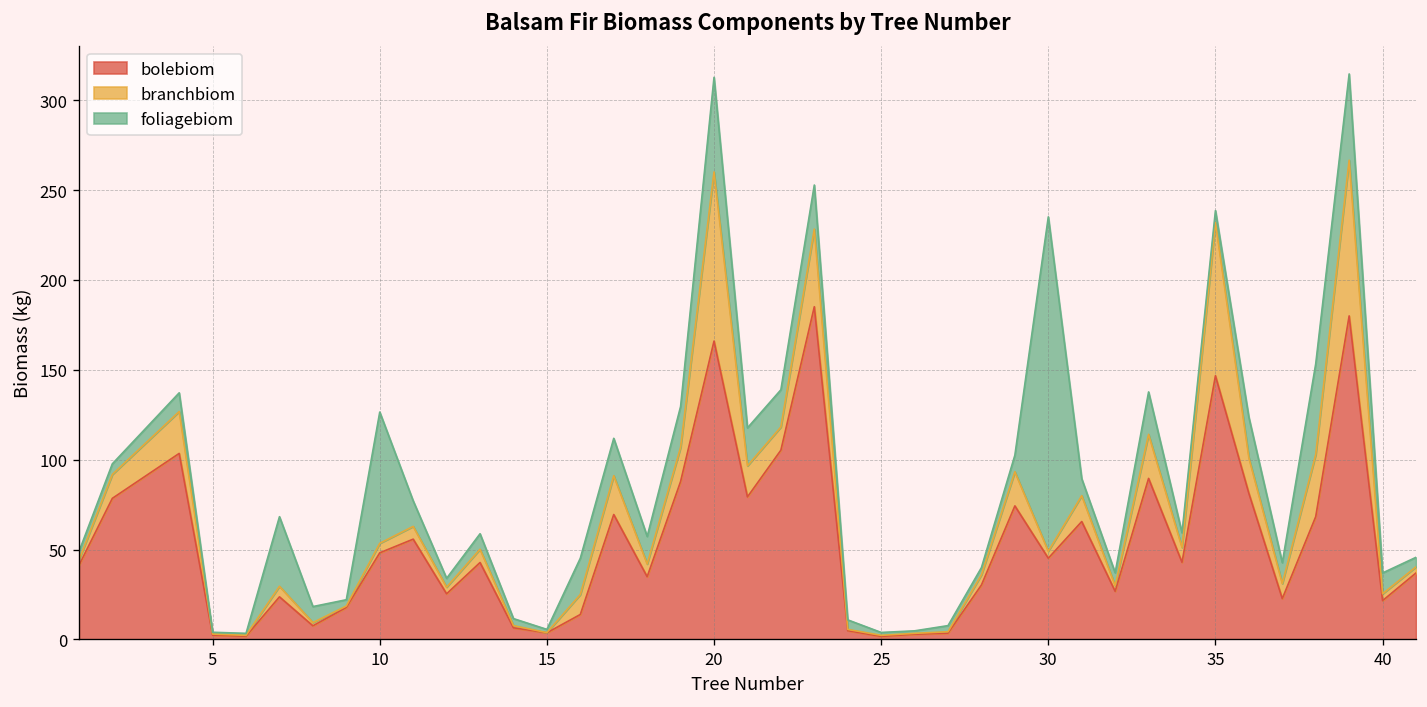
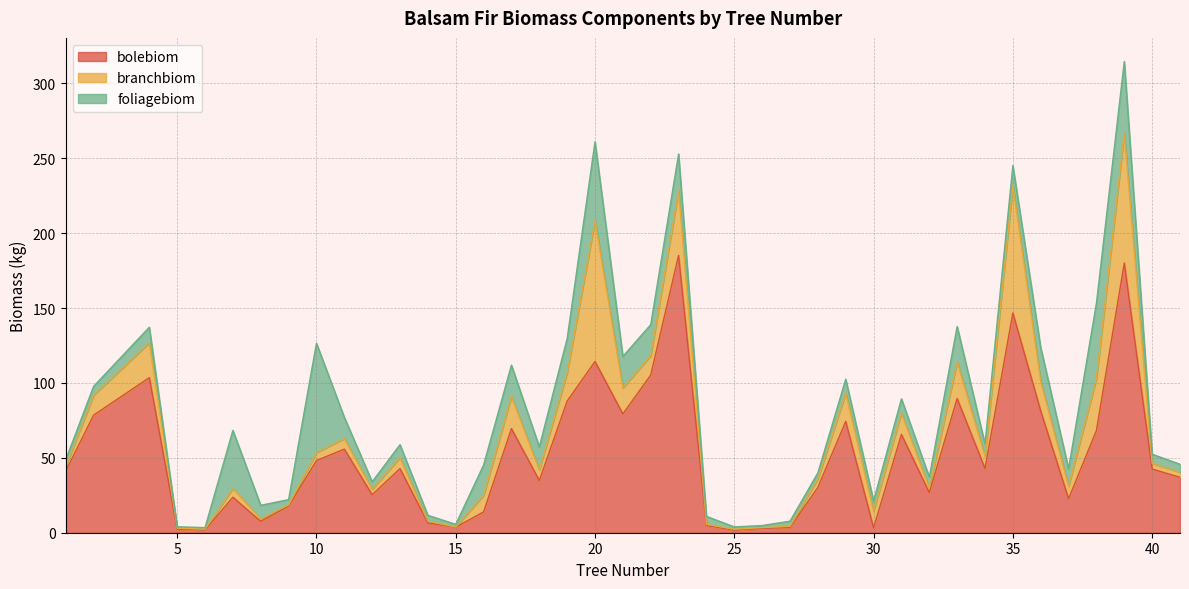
bolebiom, 20: 166 -> 114
bolebiom, 30: 45 -> 3
branchbiom, 30: 4 -> 11
foliagebiom, 30: 186 -> 7
foliagebiom, 35: 7 -> 13
bolebiom, 40: 22 -> 43
foliagebiom, 40: 12 -> 6
